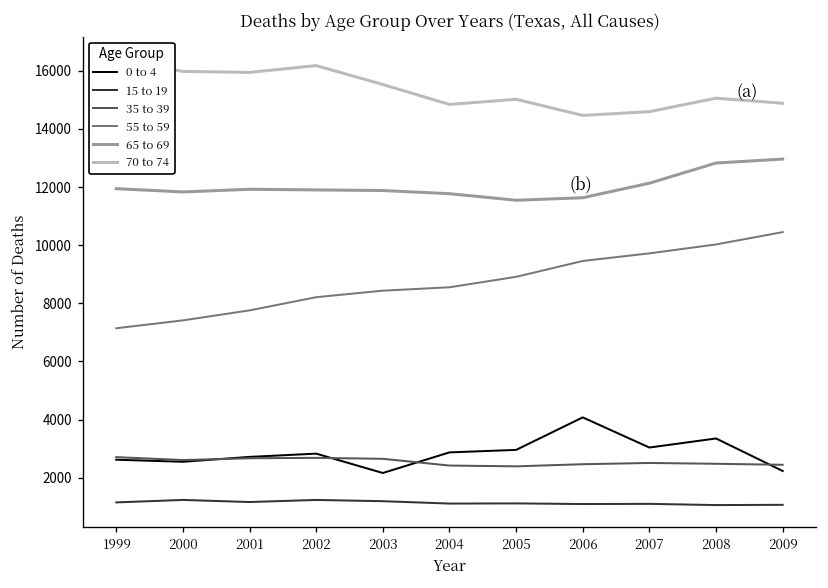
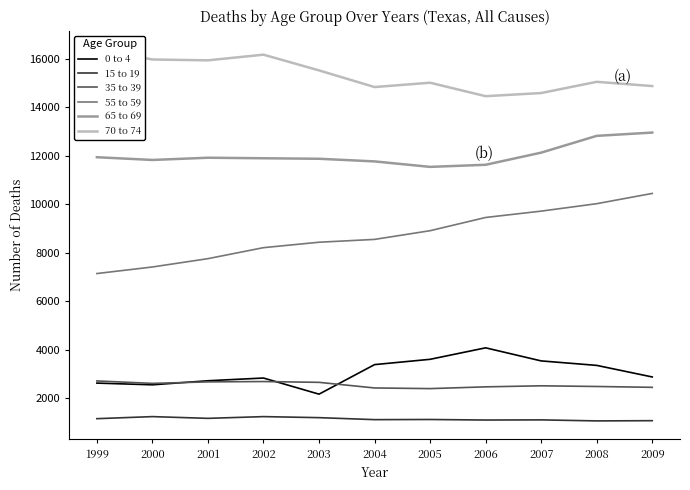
0 to 4, 2004: 2900 -> 3400
0 to 4, 2005: 3000 -> 3600
0 to 4, 2007: 3000 -> 3500
0 to 4, 2009: 2200 -> 2900
